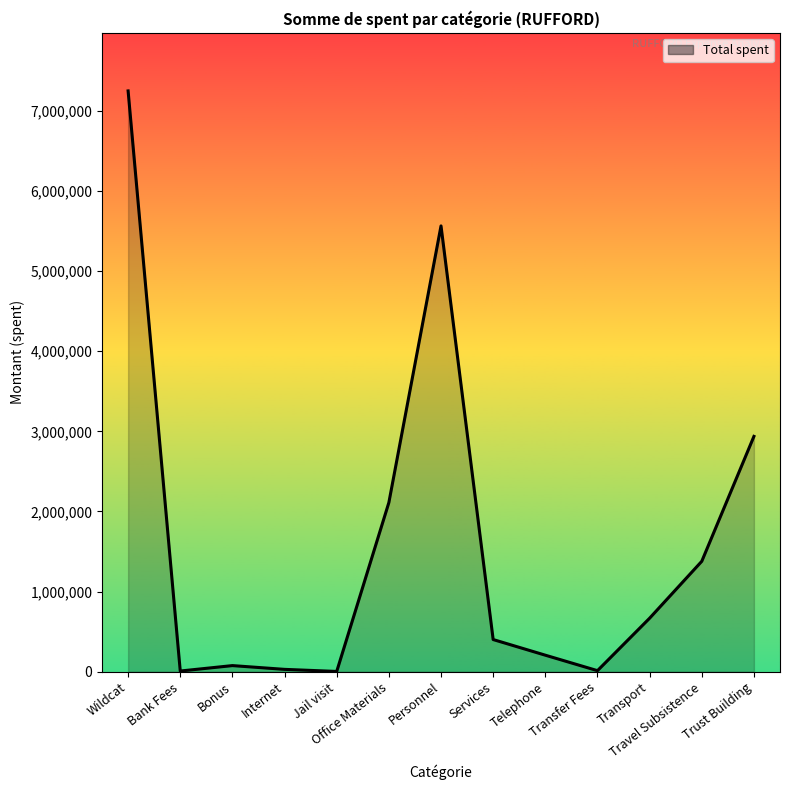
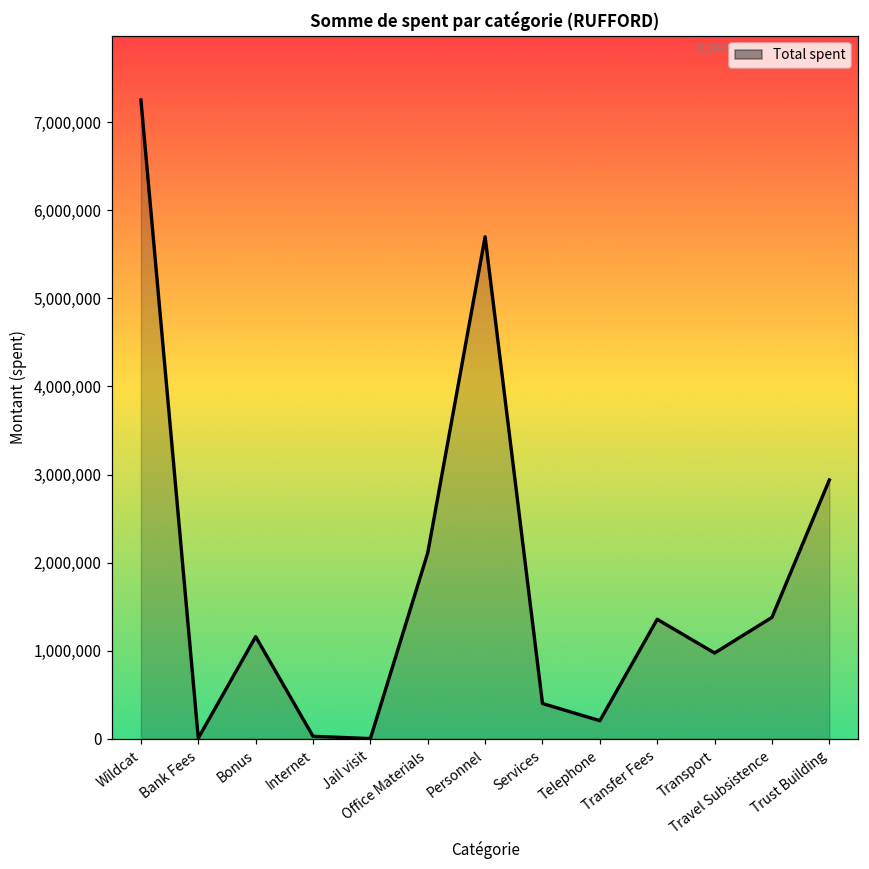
Bonus: 100,000 -> 1,200,000
Personnel: 5,600,000 -> 5,700,000
Transfer Fees: 0 -> 1,400,000
Transport: 700,000 -> 1,000,000
